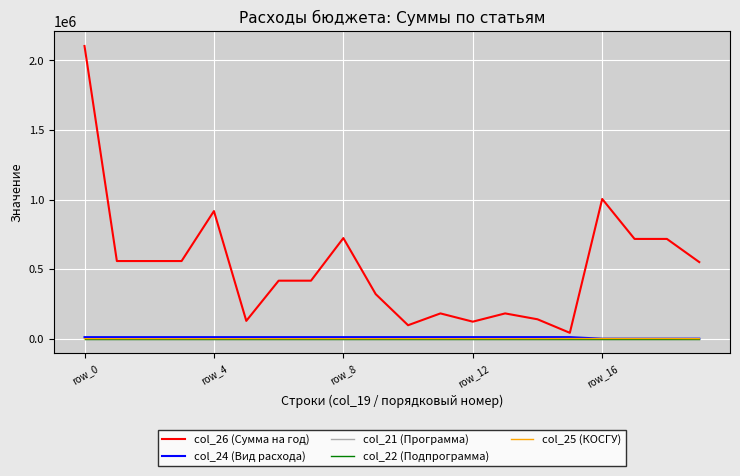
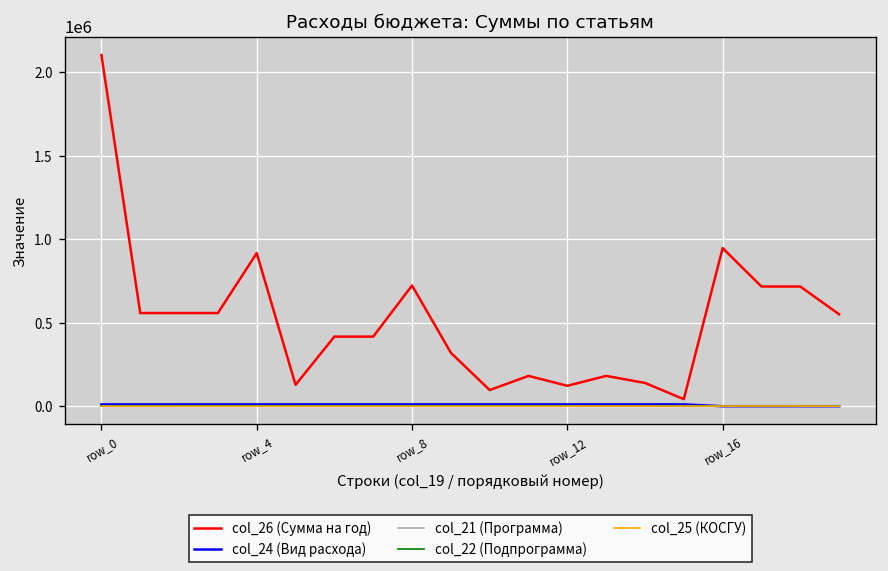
col_26 (Сумма на год), row_16: 1000000 -> 950000
